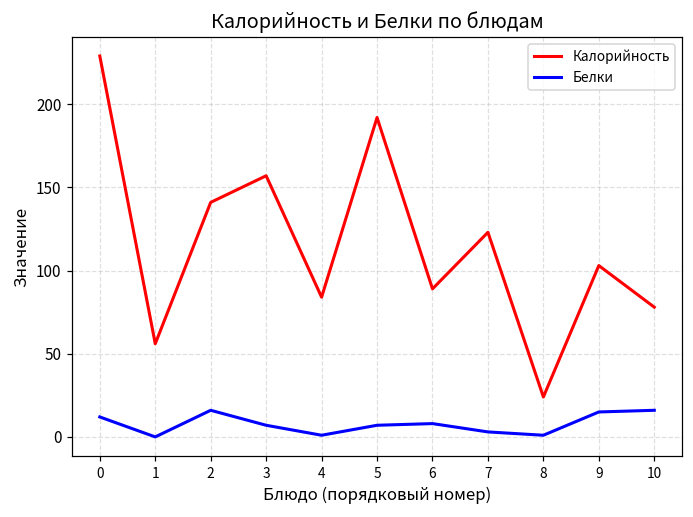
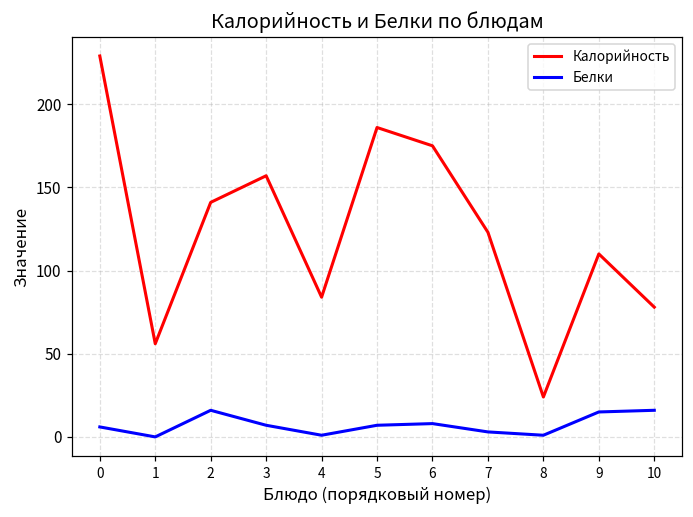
Белки, 0: 12 -> 6
Калорийность, 5: 192 -> 186
Калорийность, 6: 89 -> 175
Калорийность, 9: 103 -> 110
